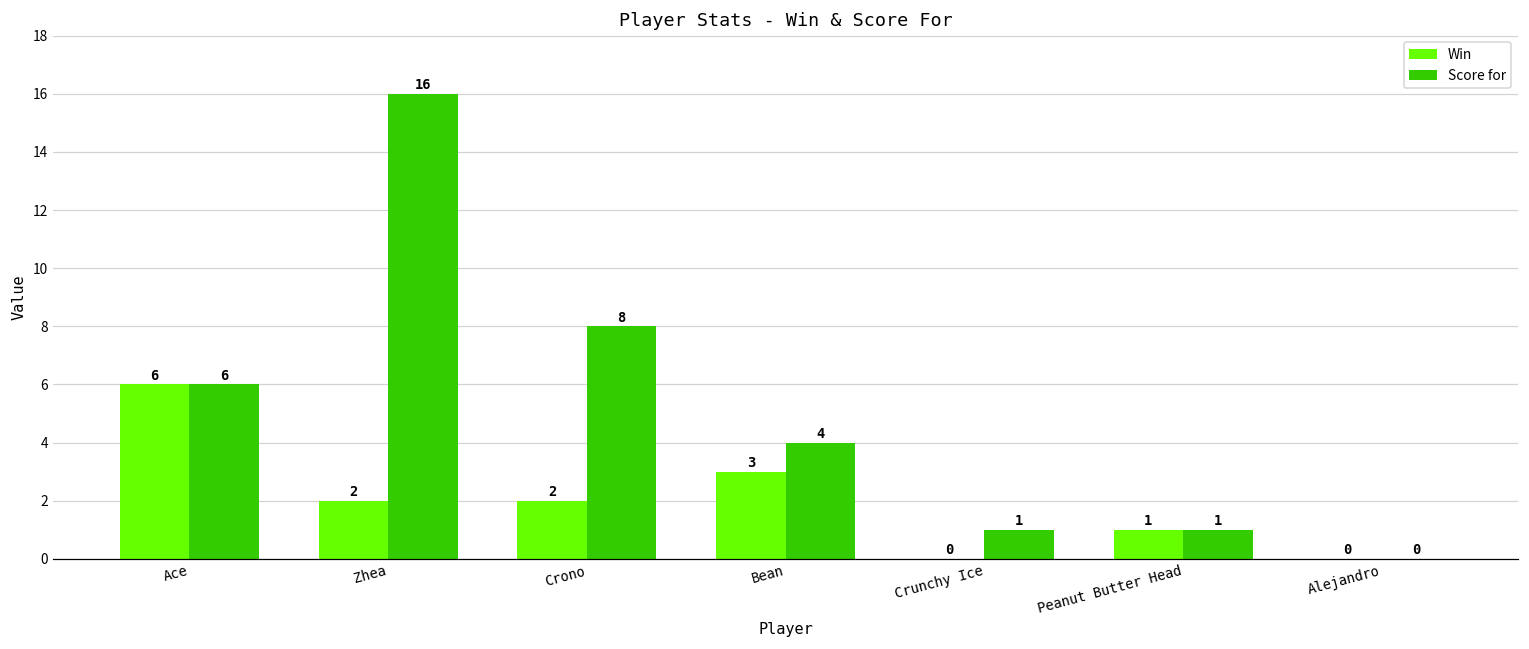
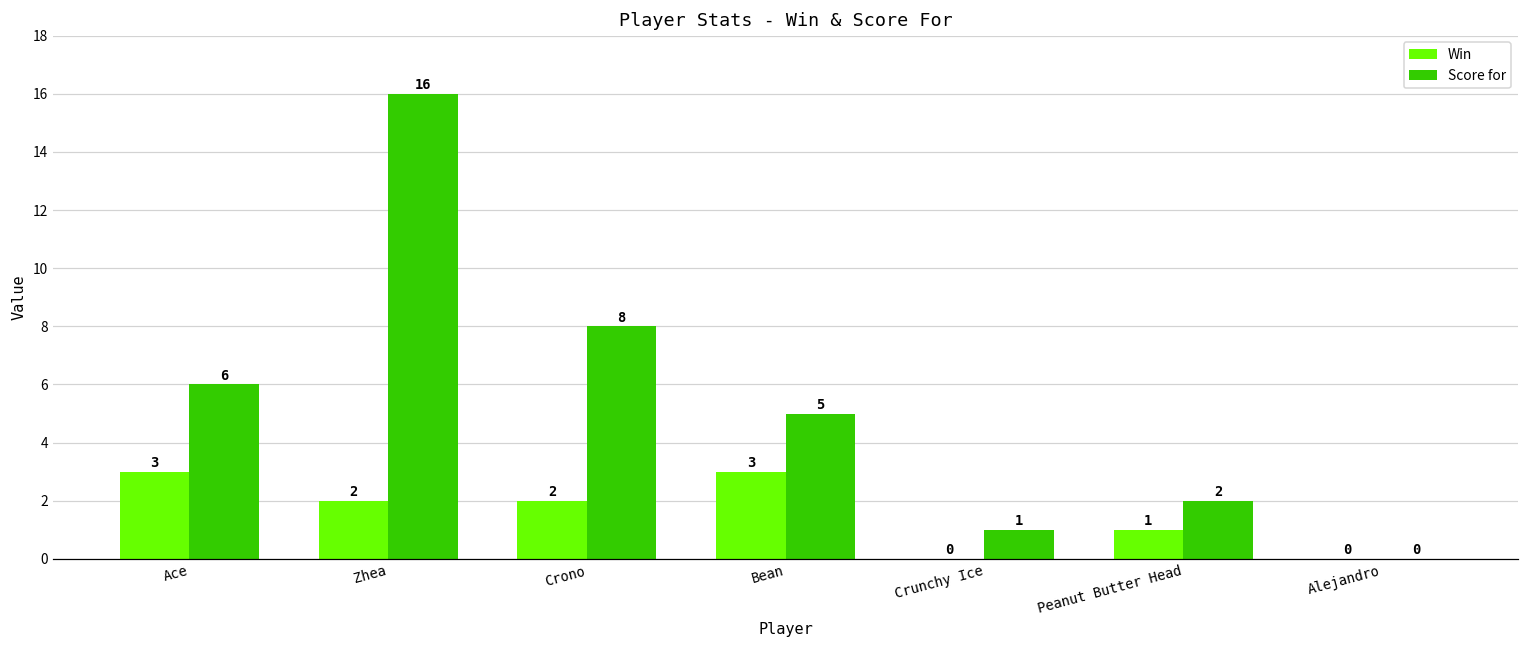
Win, Ace: 6 -> 3
Score for, Bean: 4 -> 5
Score for, Peanut Butter Head: 1 -> 2
